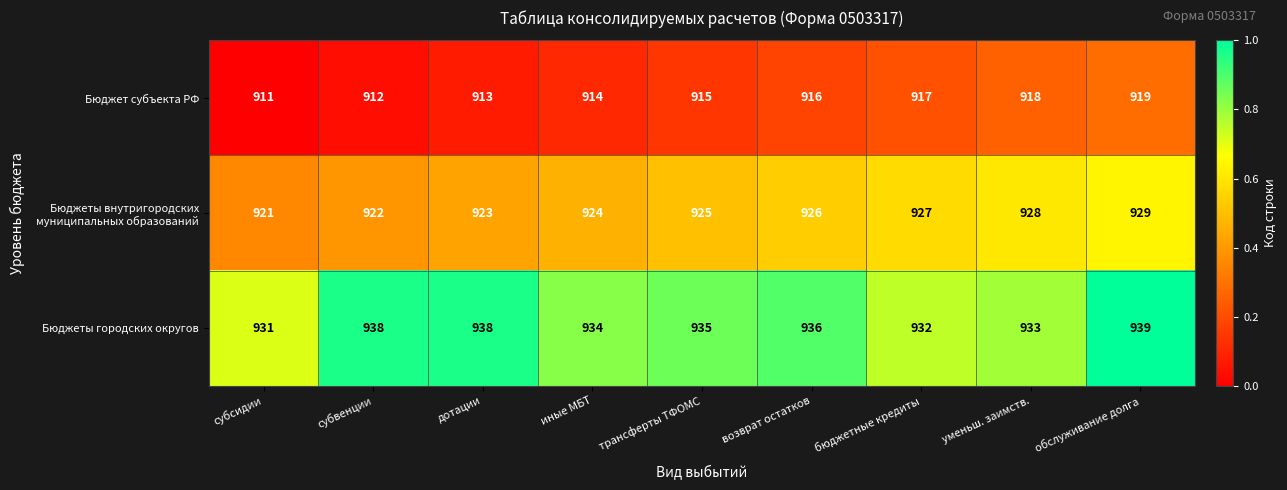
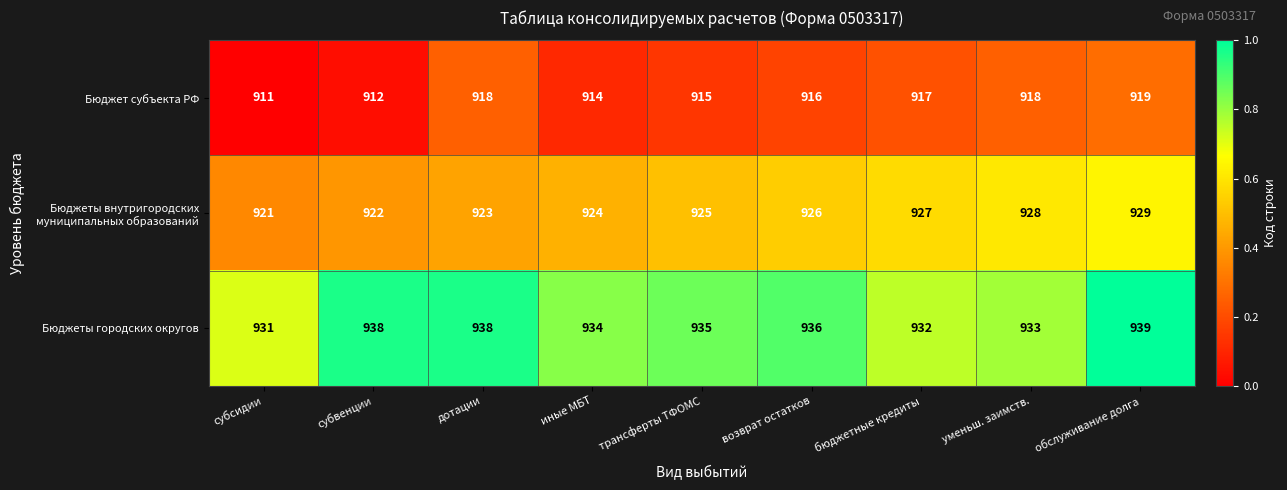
Бюджет субъекта РФ, дотации: 913 -> 918
